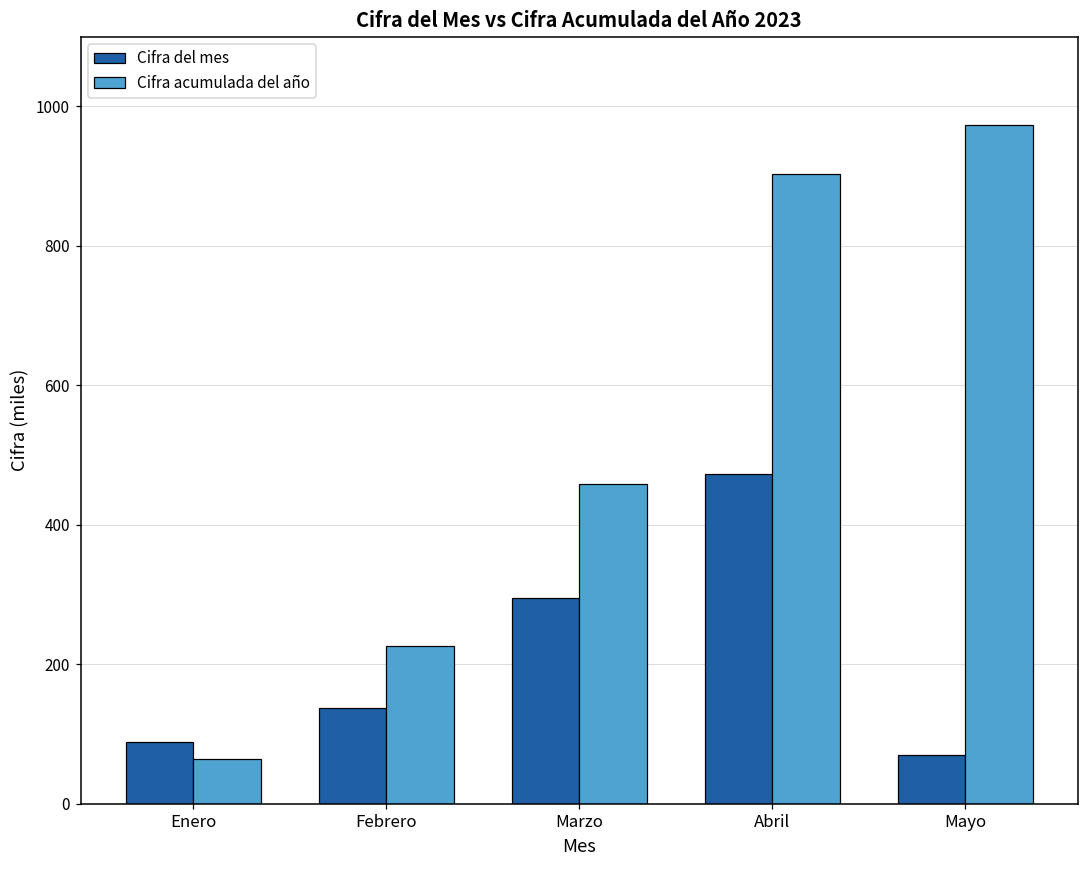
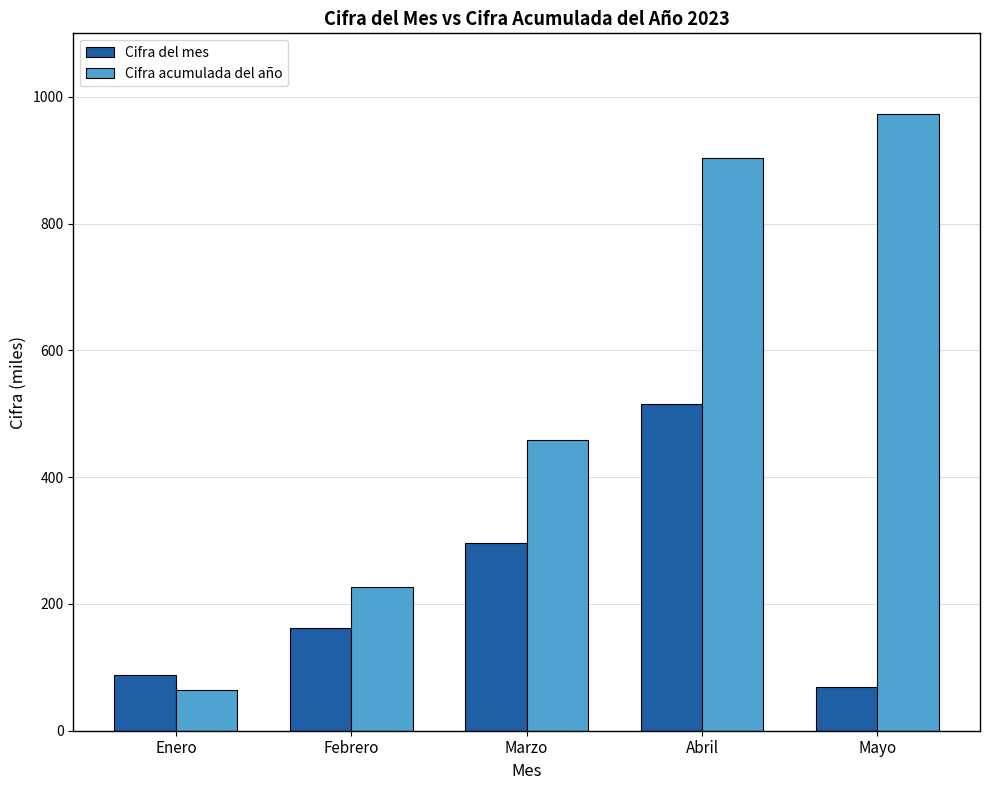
Cifra del mes, Febrero: 140 -> 160
Cifra del mes, Abril: 470 -> 520
